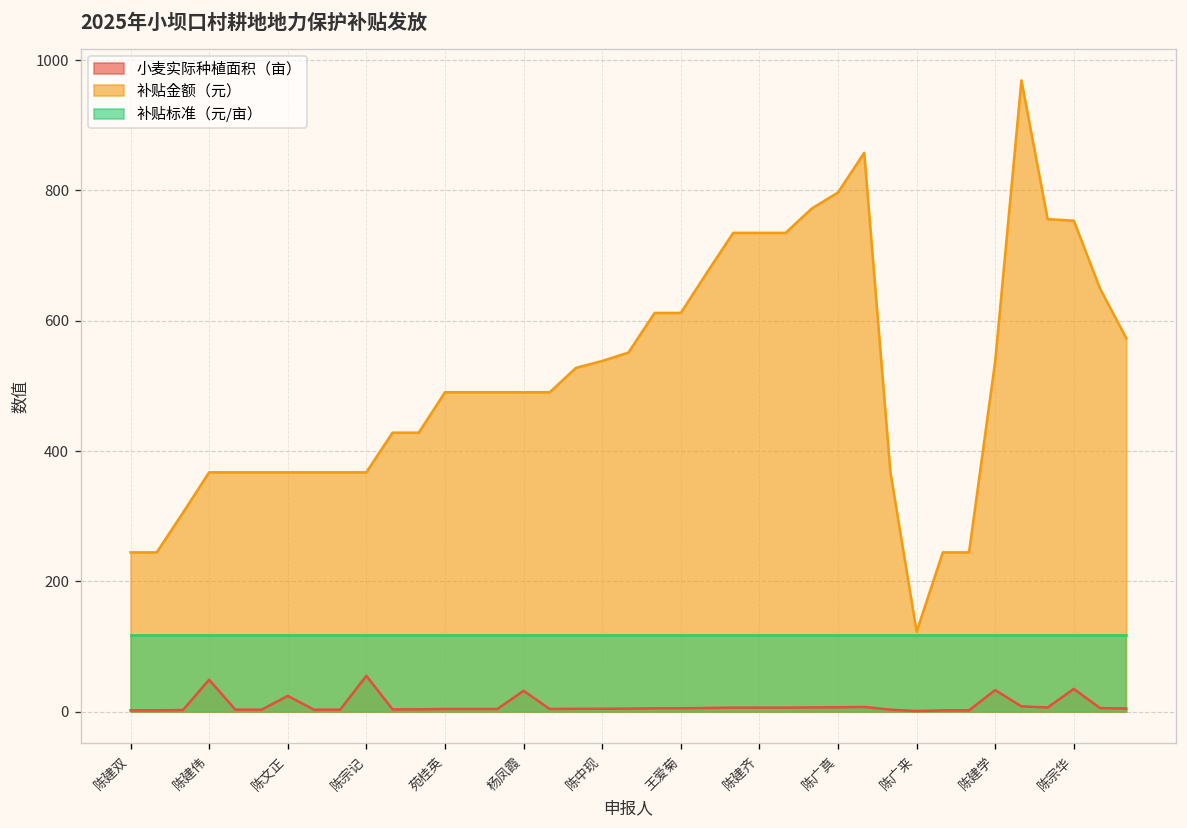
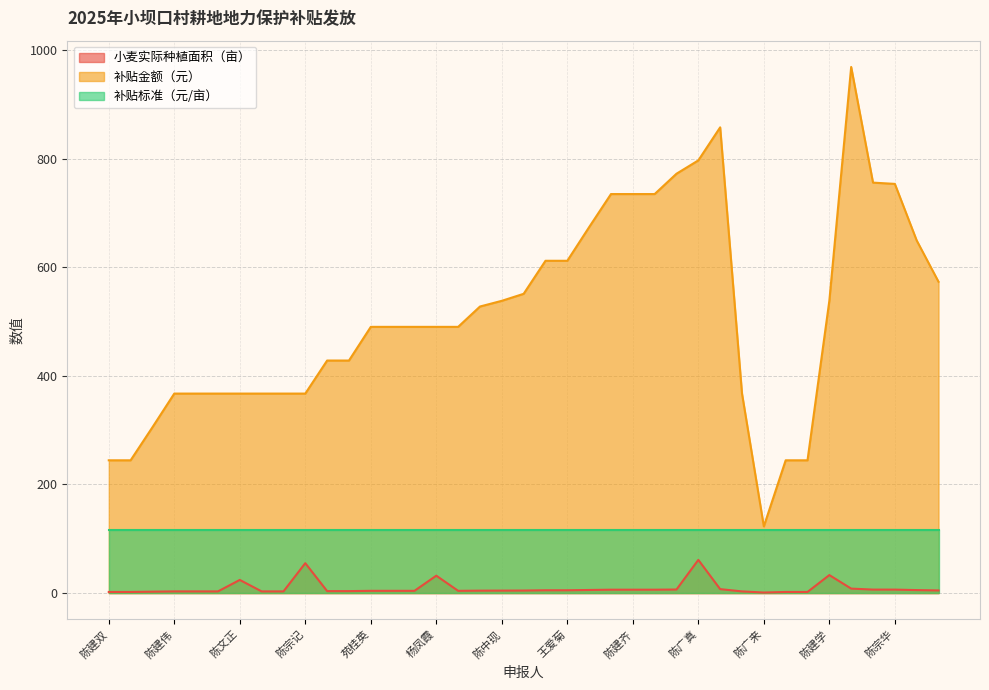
小麦实际种植面积（亩）, 陈建伟: 50 -> 0
小麦实际种植面积（亩）, 陈广真: 10 -> 60
小麦实际种植面积（亩）, 陈宗华: 40 -> 10
